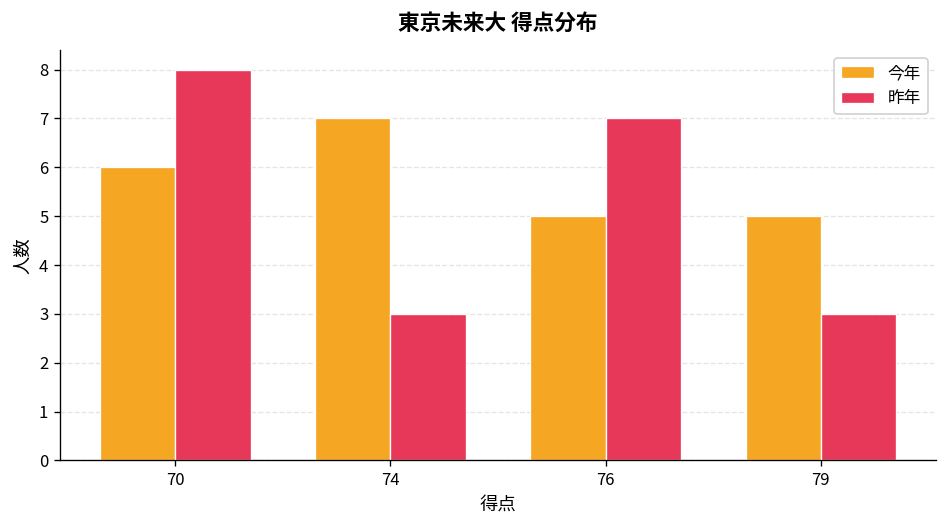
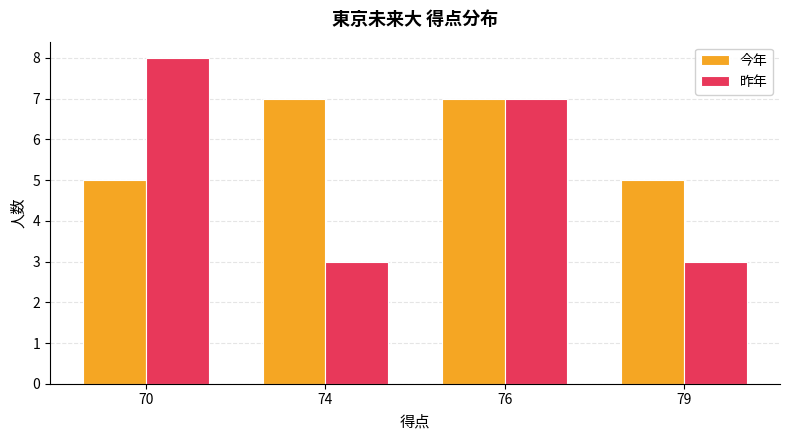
今年, 70: 6 -> 5
今年, 76: 5 -> 7
